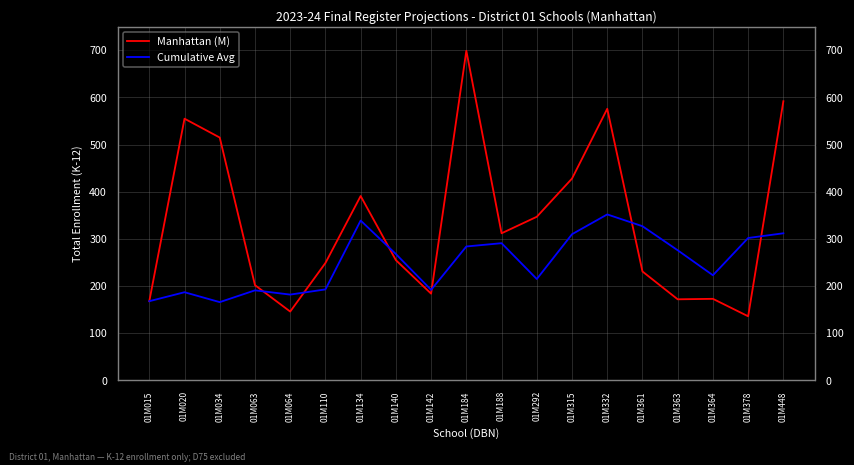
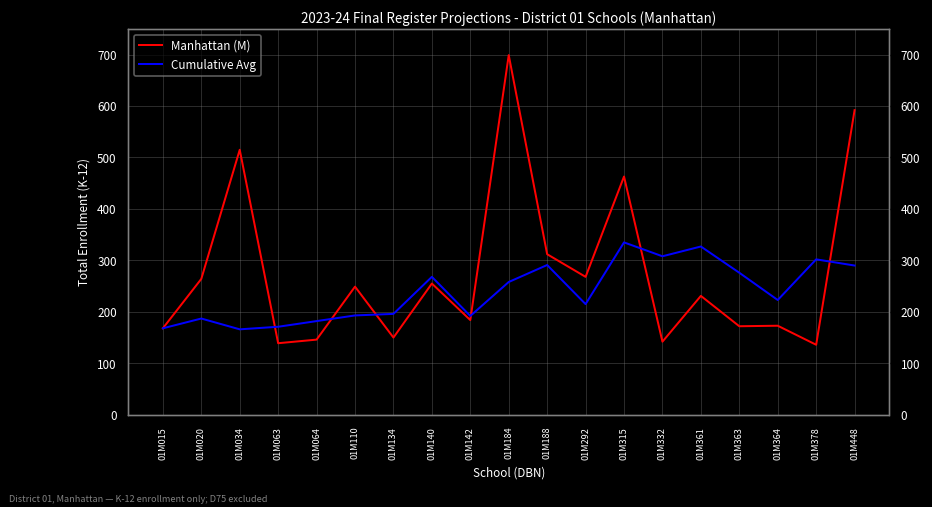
Manhattan (M), 01M020: 560 -> 260
Manhattan (M), 01M063: 200 -> 140
Cumulative Avg, 01M063: 190 -> 170
Manhattan (M), 01M134: 390 -> 150
Cumulative Avg, 01M134: 340 -> 200
Cumulative Avg, 01M184: 280 -> 260
Manhattan (M), 01M292: 350 -> 270
Manhattan (M), 01M315: 430 -> 460
Cumulative Avg, 01M315: 310 -> 340
Manhattan (M), 01M332: 580 -> 140
Cumulative Avg, 01M332: 350 -> 310
Cumulative Avg, 01M448: 310 -> 290
